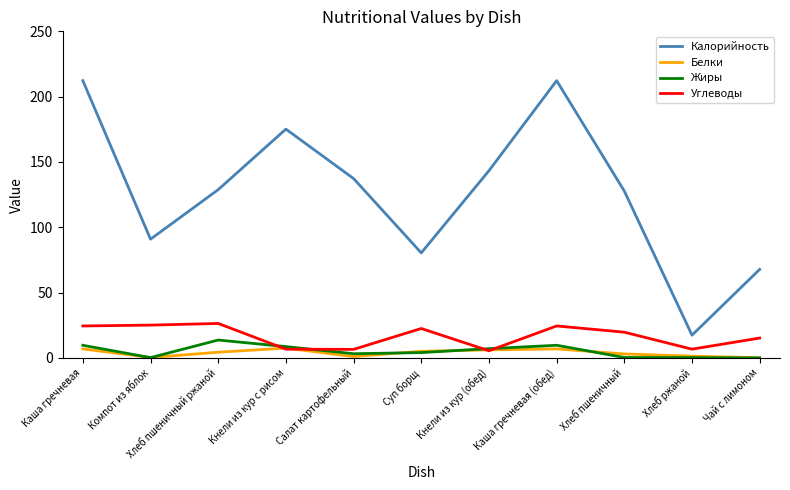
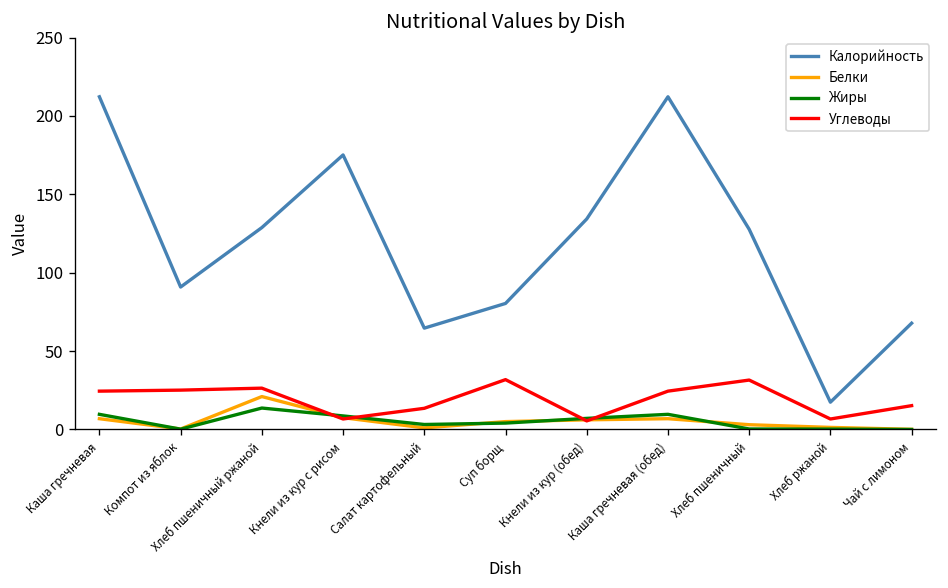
Белки, Хлеб пшеничный ржаной: 4 -> 21
Калорийность, Салат картофельный: 137 -> 65
Углеводы, Салат картофельный: 7 -> 14
Углеводы, Суп борщ: 23 -> 32
Калорийность, Кнели из кур (обед): 143 -> 134
Углеводы, Хлеб пшеничный: 20 -> 32
